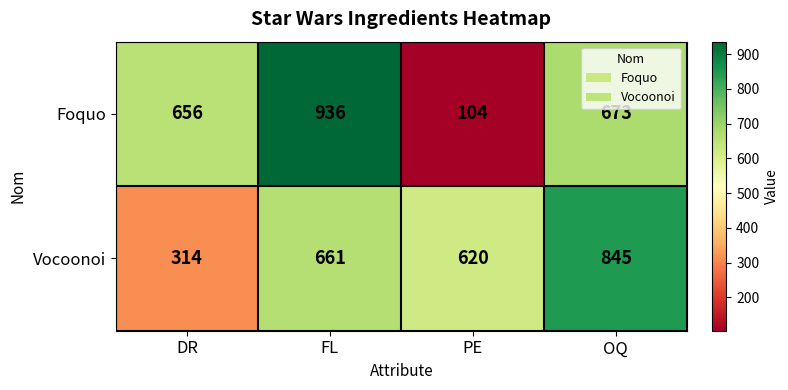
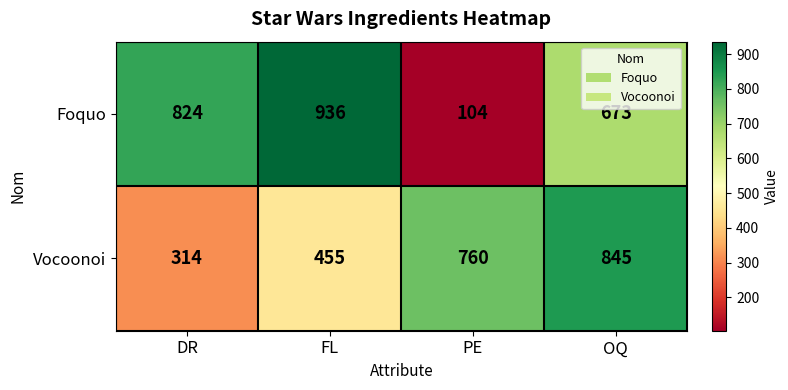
Foquo, DR: 656 -> 824
Vocoonoi, FL: 661 -> 455
Vocoonoi, PE: 620 -> 760
